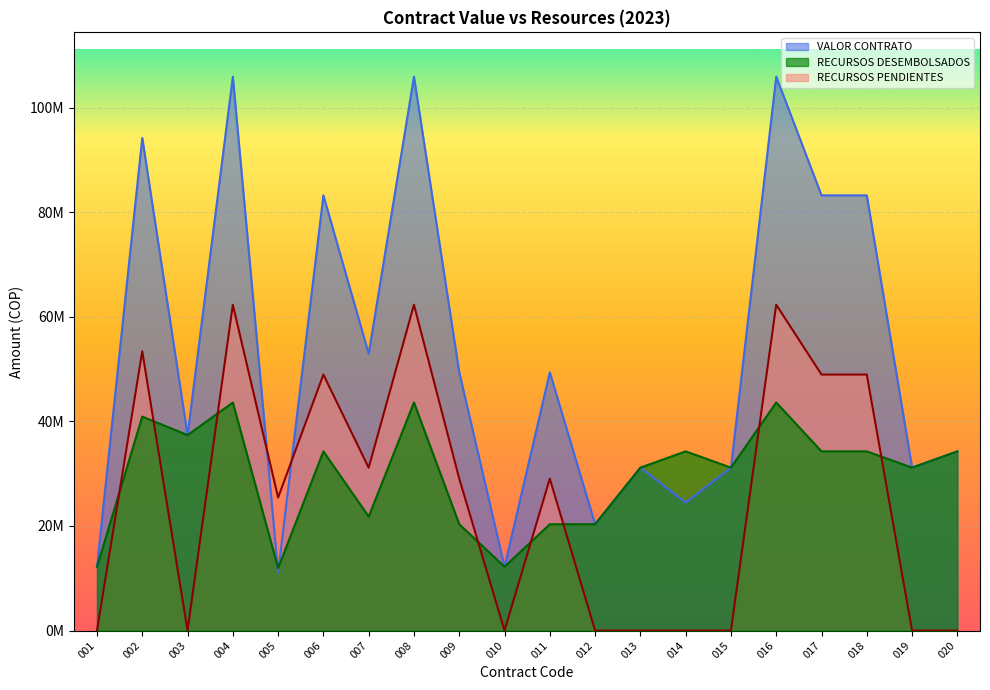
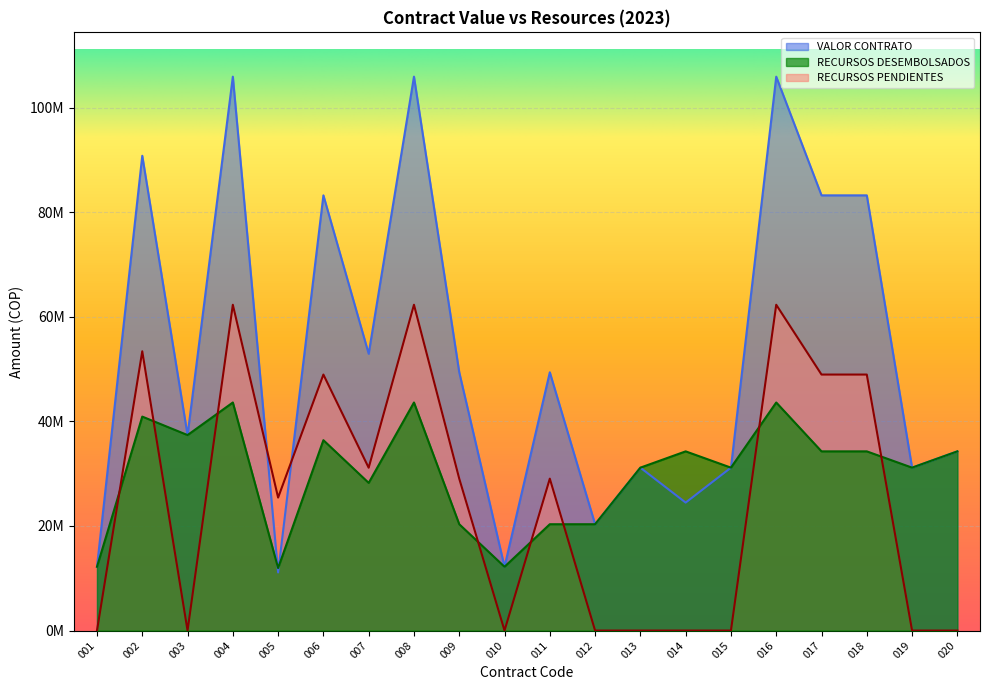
VALOR CONTRATO, 002: 94000000 -> 91000000
RECURSOS DESEMBOLSADOS, 006: 34000000 -> 36000000
RECURSOS DESEMBOLSADOS, 007: 22000000 -> 28000000
